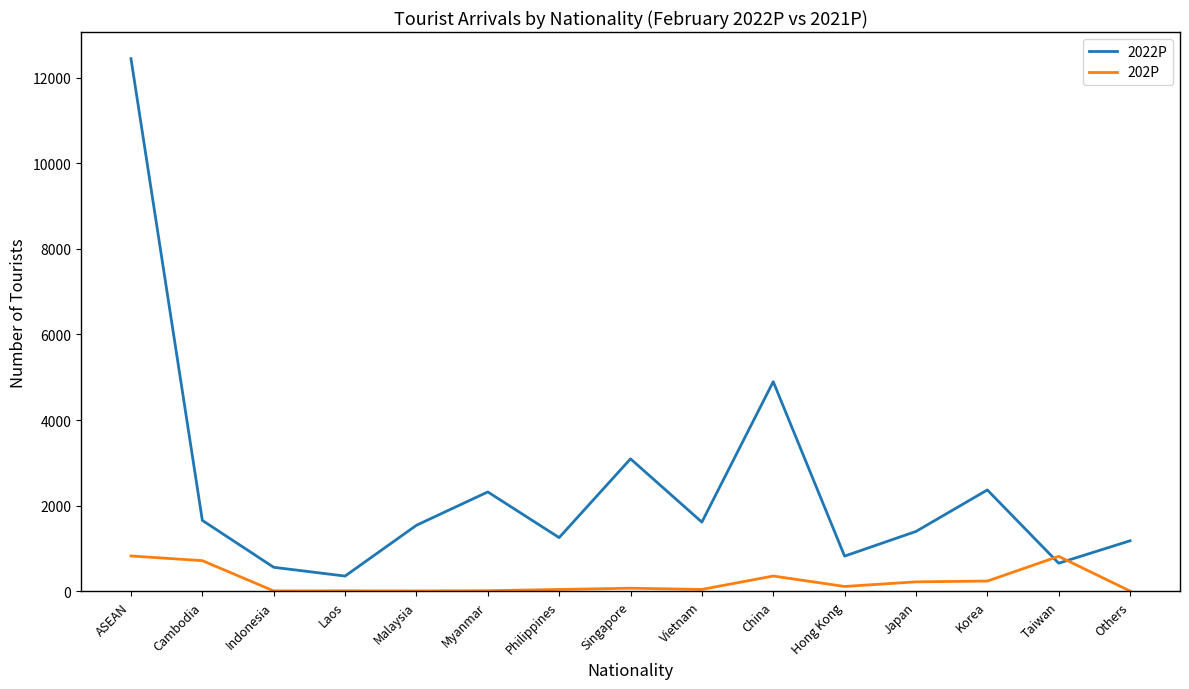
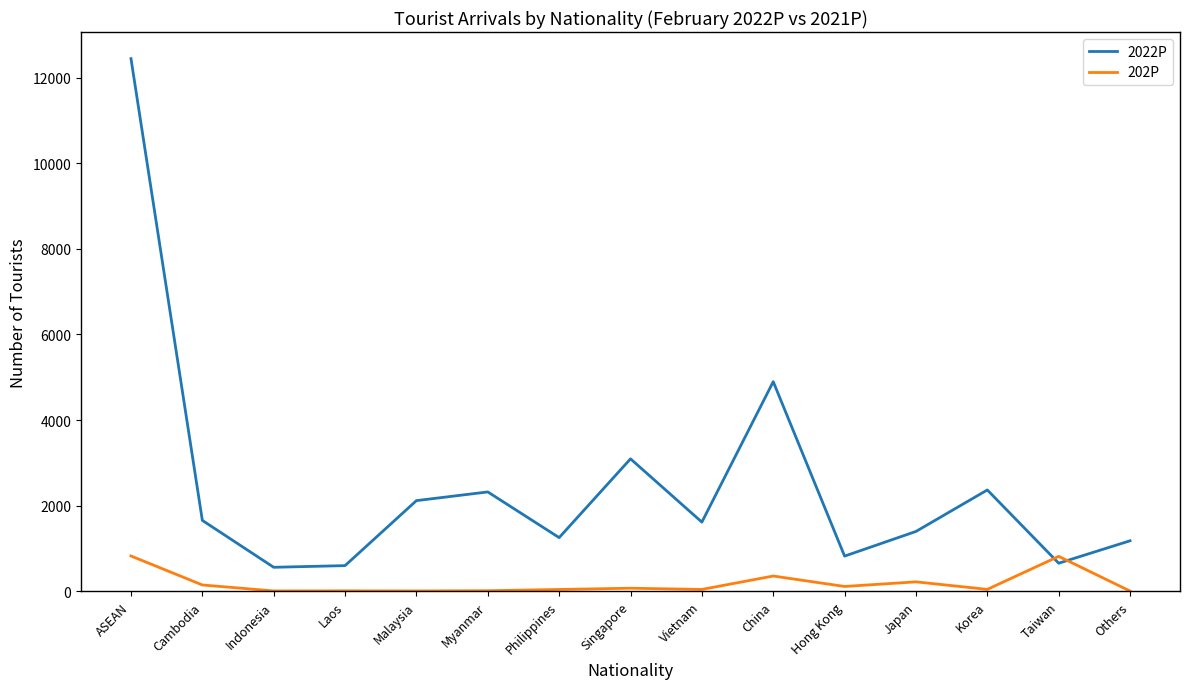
202P, Cambodia: 700 -> 200
2022P, Laos: 400 -> 600
2022P, Malaysia: 1500 -> 2100
202P, Korea: 200 -> 0
